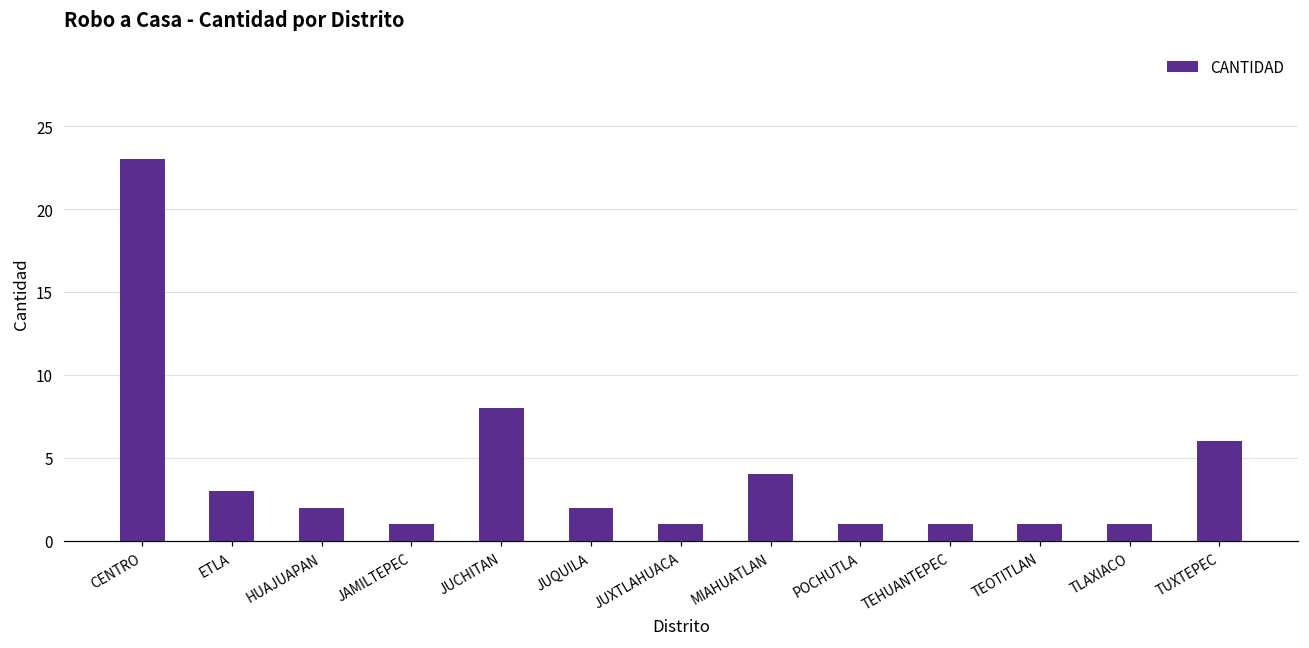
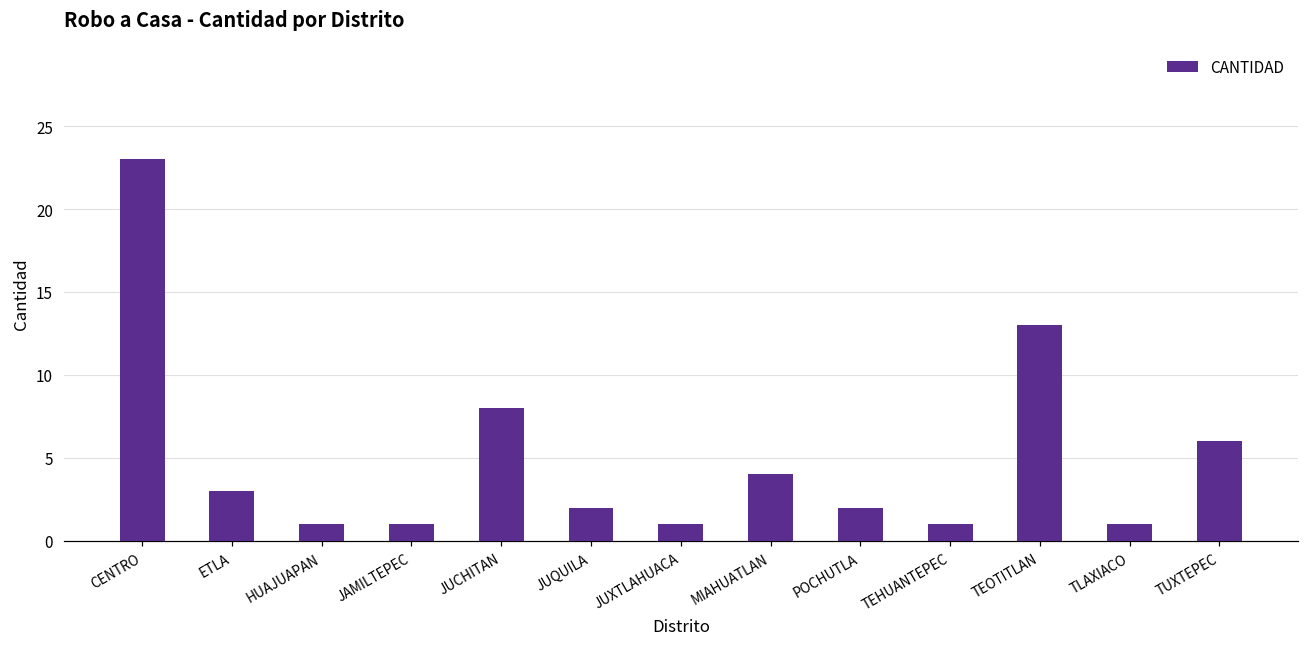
HUAJUAPAN: 2 -> 1
POCHUTLA: 1 -> 2
TEOTITLAN: 1 -> 13
